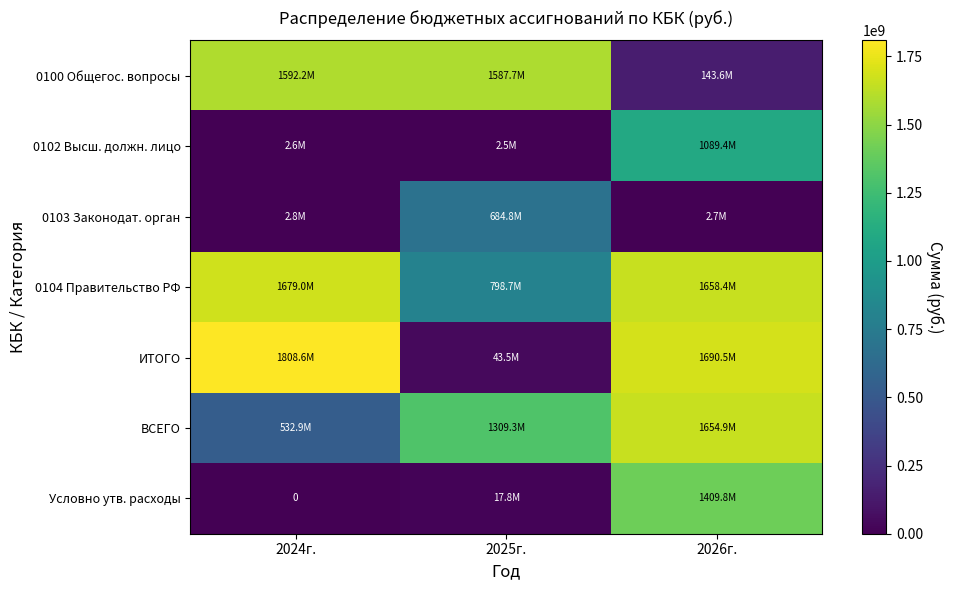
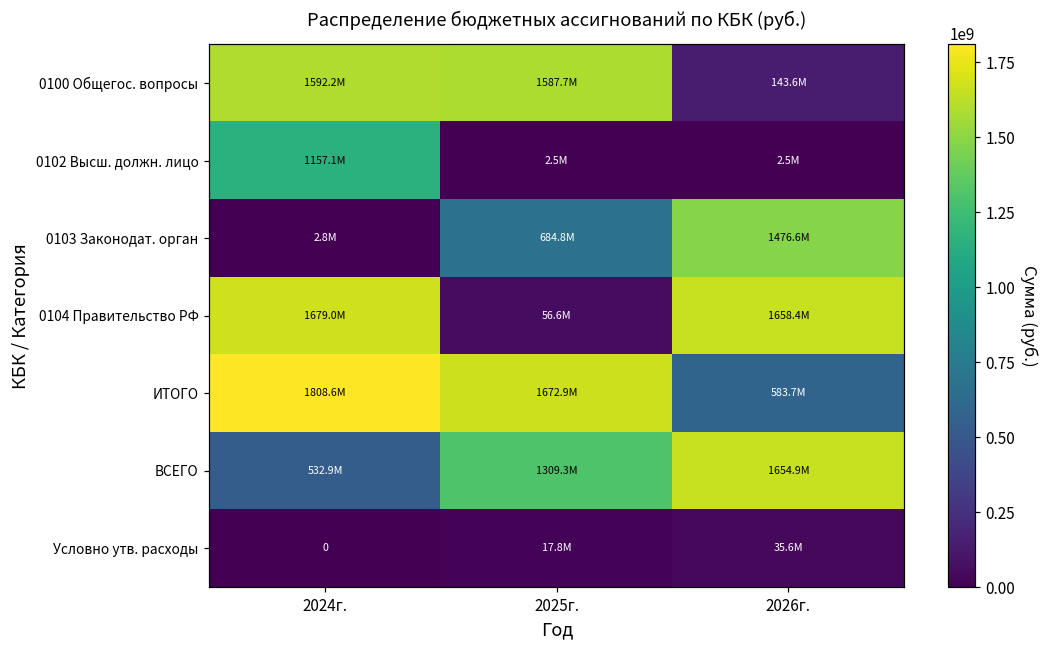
0102 Высш. должн. лицо, 2024г.: 2.6M -> 1157.1M
0102 Высш. должн. лицо, 2026г.: 1089.4M -> 2.5M
0103 Законодат. орган, 2026г.: 2.7M -> 1476.6M
0104 Правительство РФ, 2025г.: 798.7M -> 56.6M
ИТОГО, 2025г.: 43.5M -> 1672.9M
ИТОГО, 2026г.: 1690.5M -> 583.7M
Условно утв. расходы, 2026г.: 1409.8M -> 35.6M
